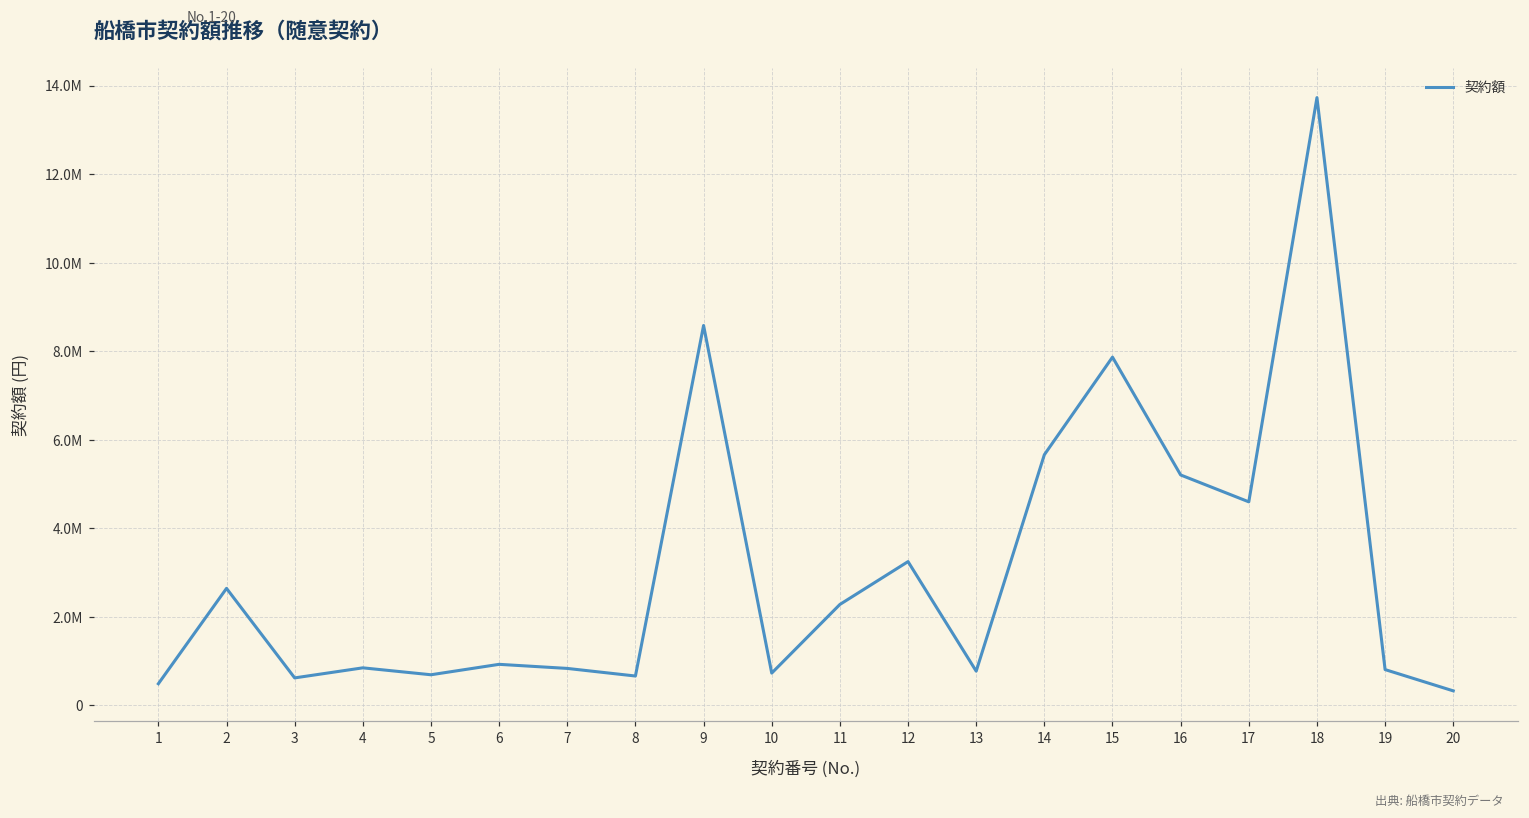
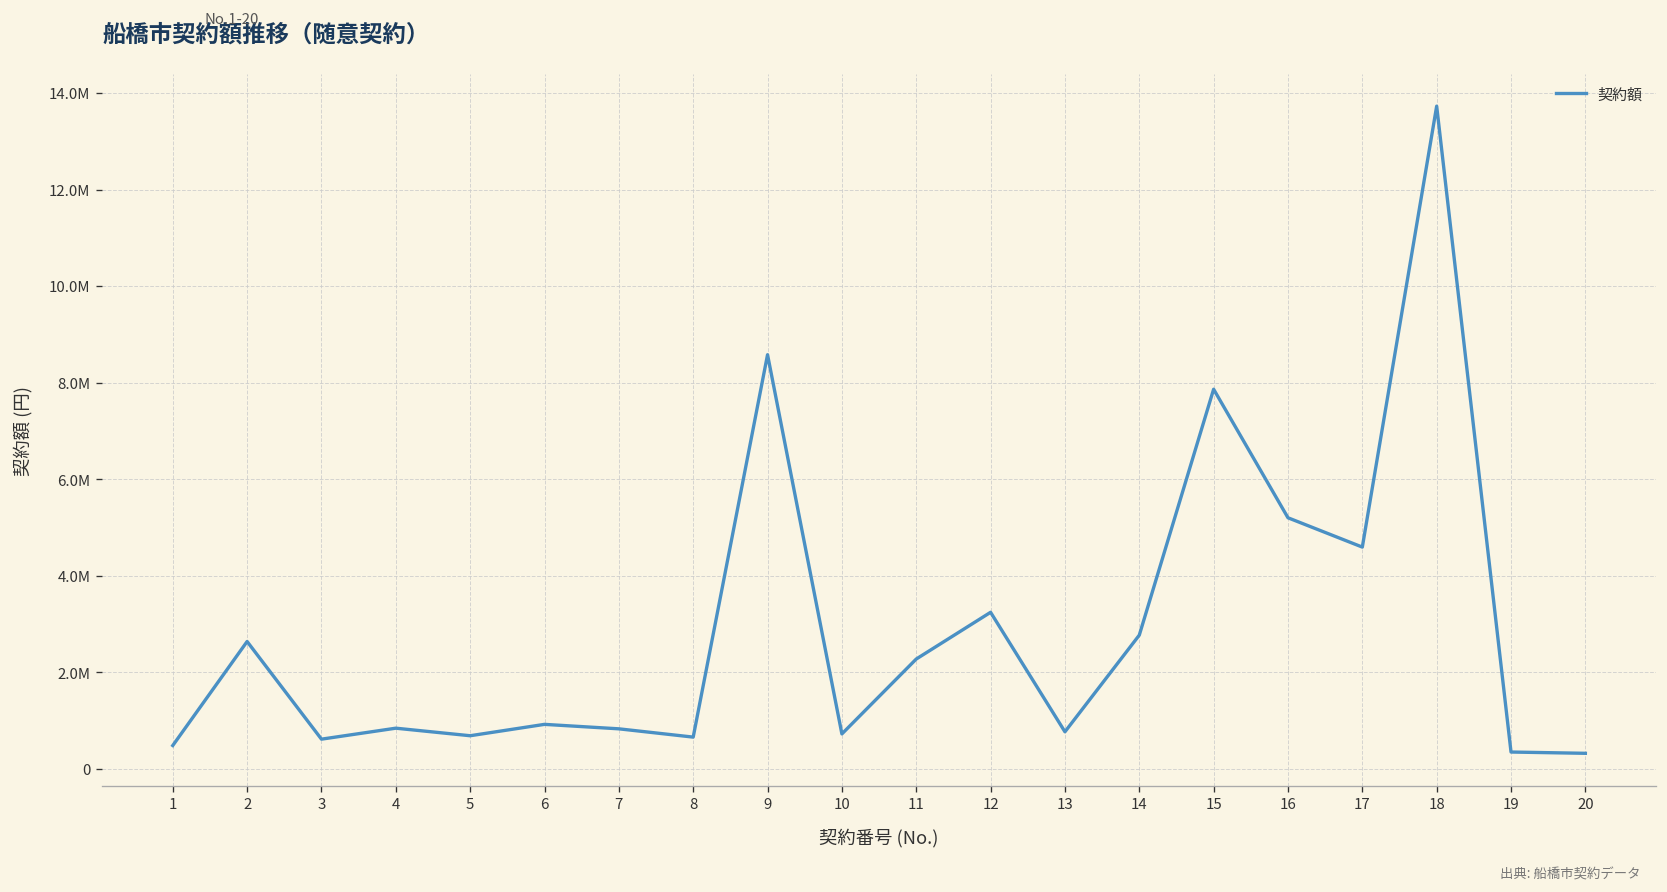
14: 5700000 -> 2800000
19: 800000 -> 400000
